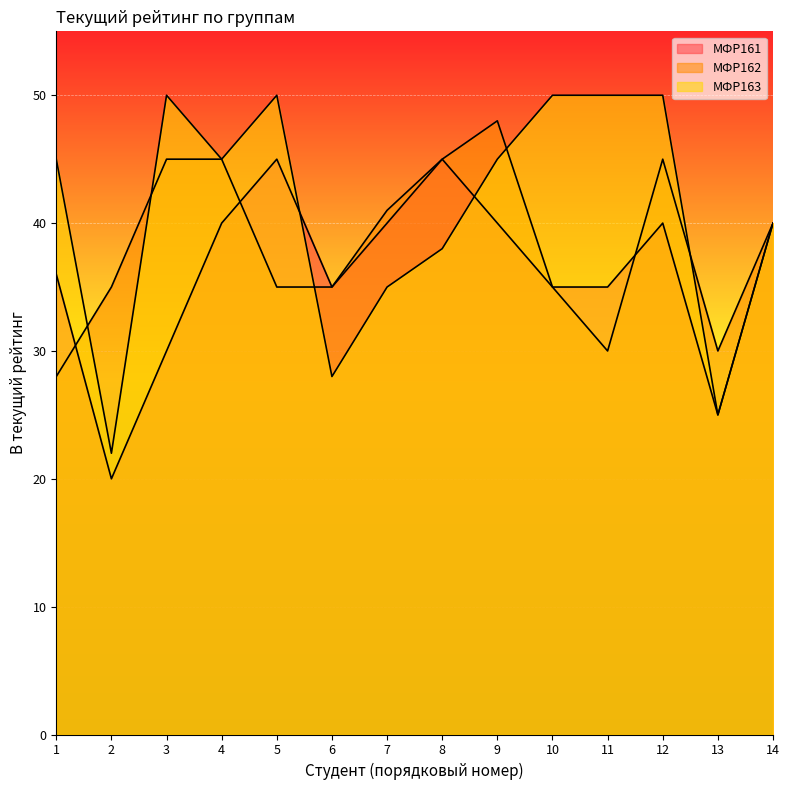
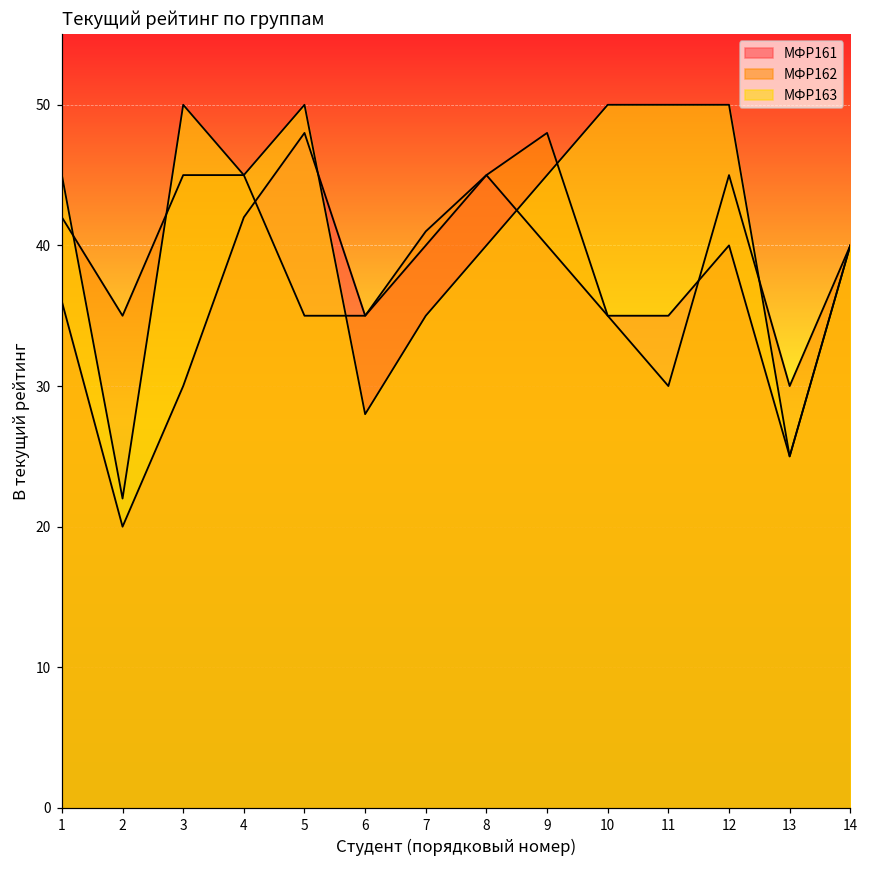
МФР162, 1: 28 -> 42
МФР161, 4: 40 -> 42
МФР161, 5: 45 -> 48
МФР163, 8: 38 -> 40
